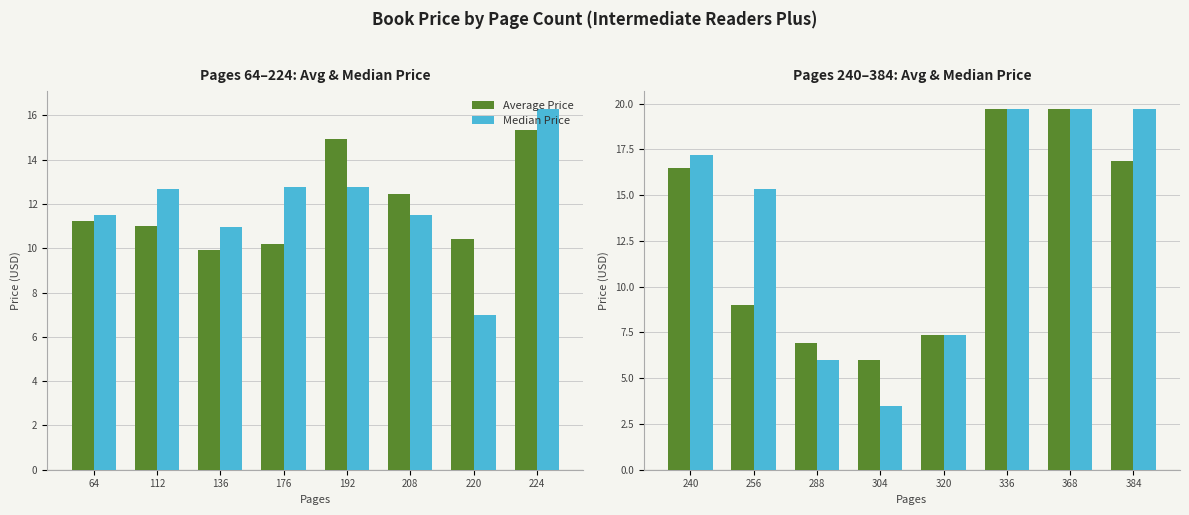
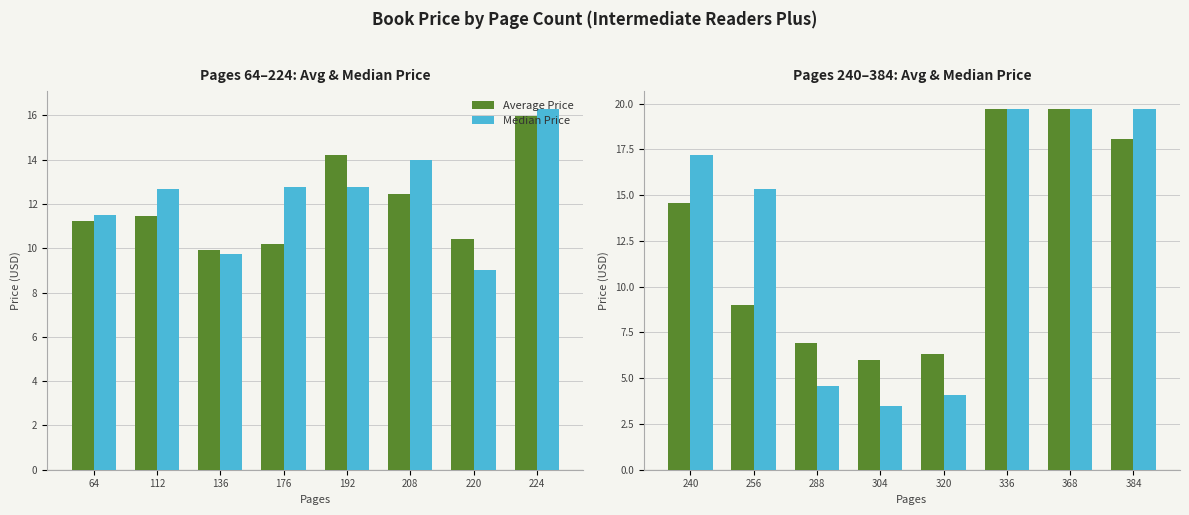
Pages 64–224: Avg & Median Price, Average Price, 112: 11.0 -> 11.5
Pages 64–224: Avg & Median Price, Median Price, 136: 11.0 -> 9.8
Pages 64–224: Avg & Median Price, Average Price, 192: 14.9 -> 14.2
Pages 64–224: Avg & Median Price, Median Price, 208: 11.5 -> 14.0
Pages 64–224: Avg & Median Price, Median Price, 220: 7 -> 9
Pages 64–224: Avg & Median Price, Average Price, 224: 15.3 -> 16.0
Pages 240–384: Avg & Median Price, Average Price, 240: 16.5 -> 14.6
Pages 240–384: Avg & Median Price, Median Price, 288: 6.0 -> 4.6
Pages 240–384: Avg & Median Price, Average Price, 320: 7.4 -> 6.3
Pages 240–384: Avg & Median Price, Median Price, 320: 7.4 -> 4.1
Pages 240–384: Avg & Median Price, Average Price, 384: 16.8 -> 18.0
